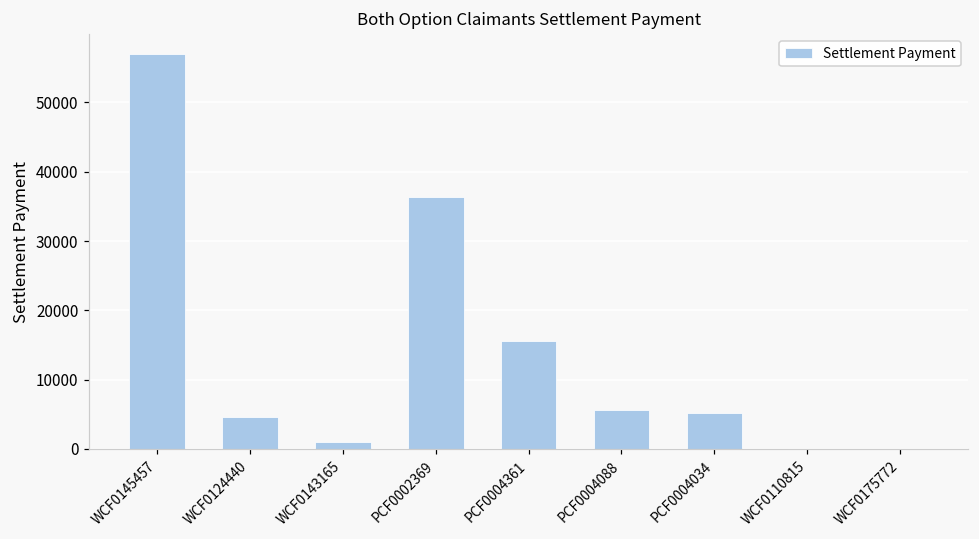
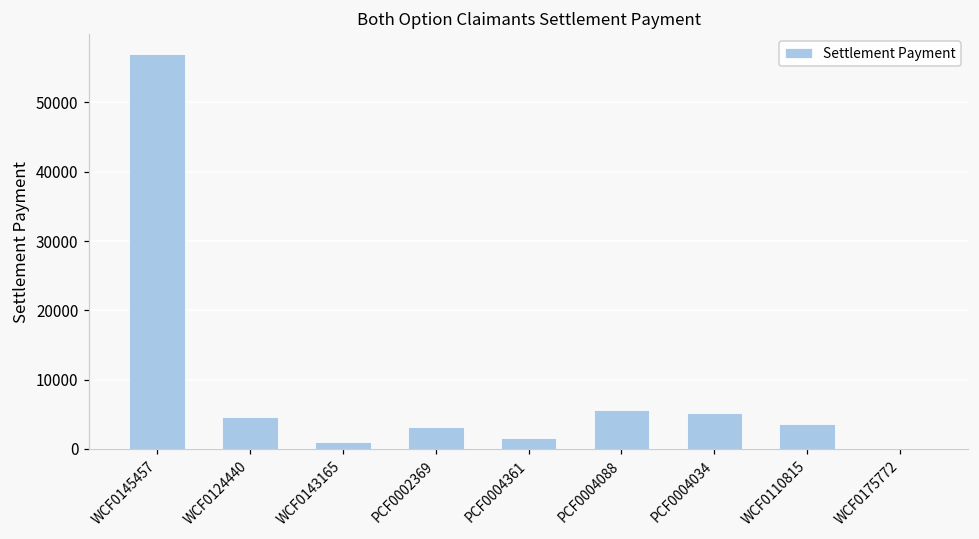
PCF0002369: 36000 -> 3000
PCF0004361: 16000 -> 2000
WCF0110815: 0 -> 4000
